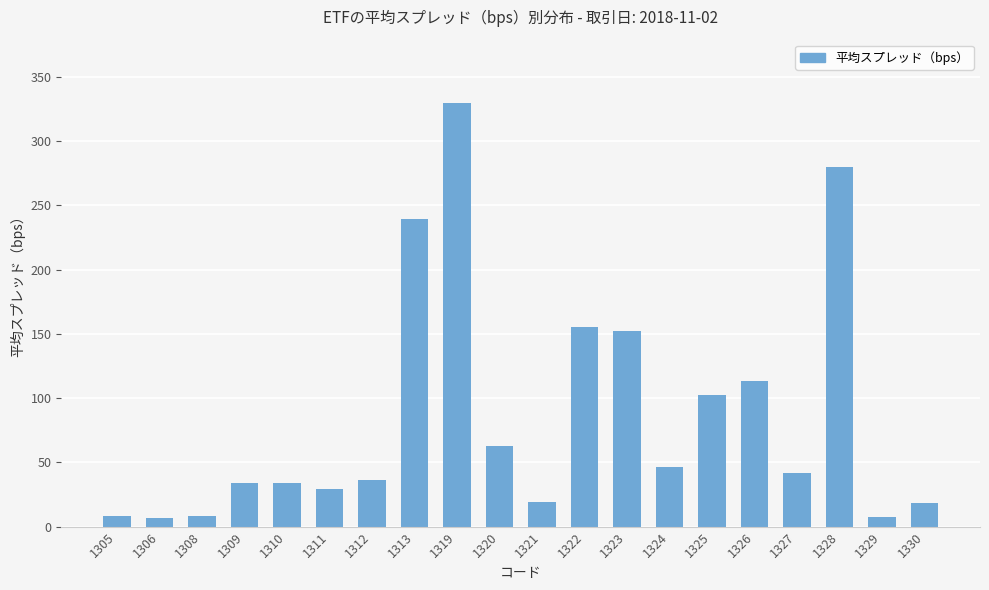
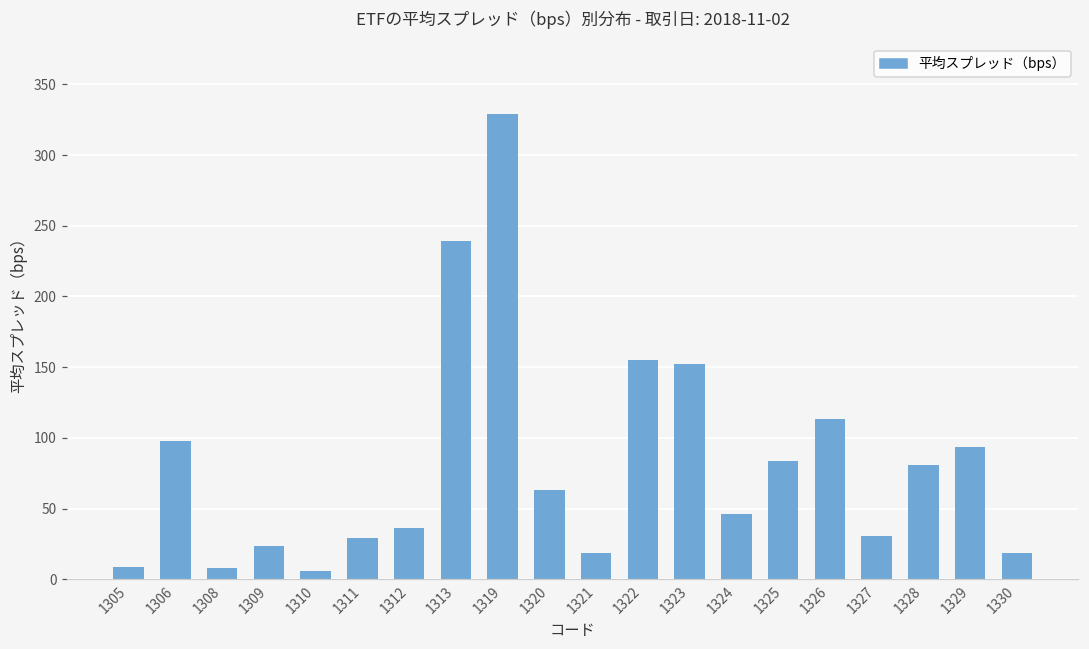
1306: 7 -> 98
1309: 34 -> 24
1310: 34 -> 6
1325: 103 -> 83
1327: 41 -> 31
1328: 280 -> 81
1329: 7 -> 94
